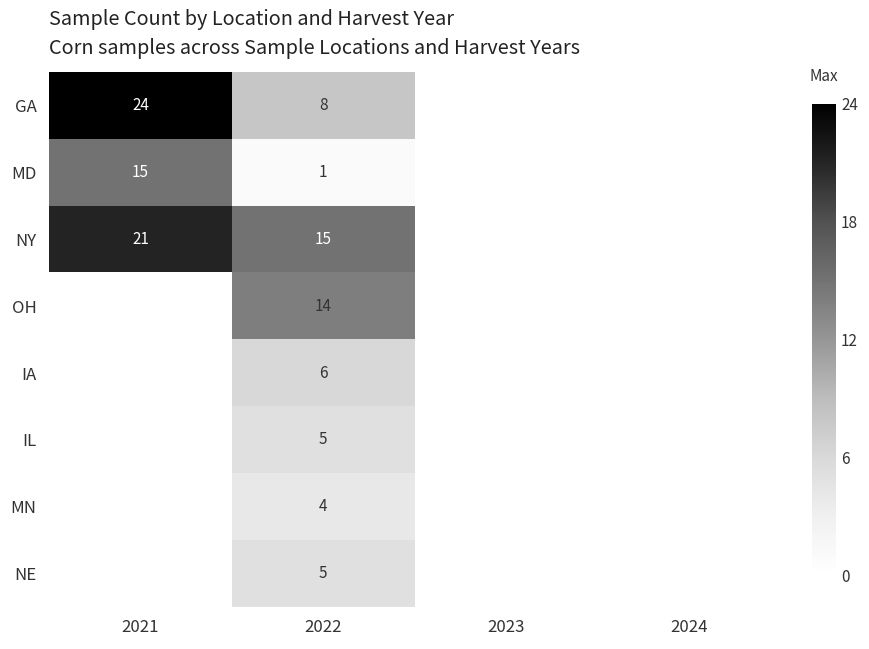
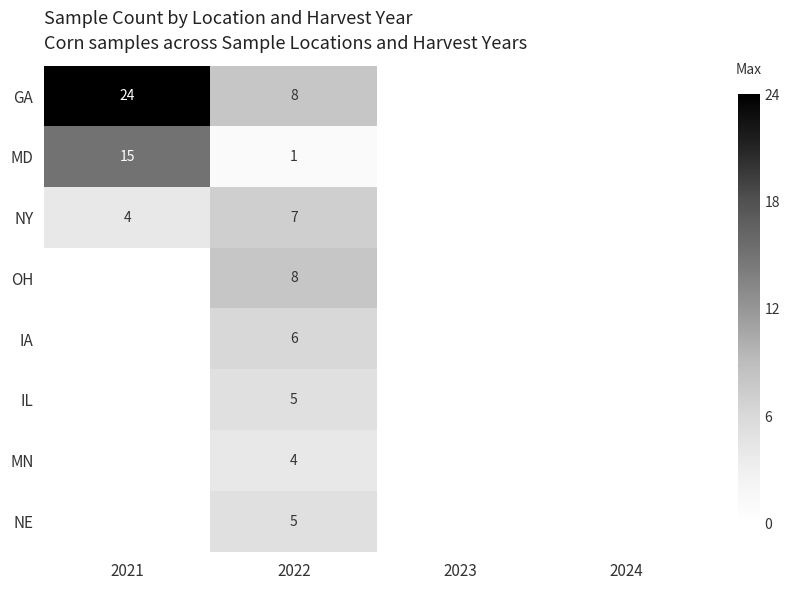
NY, 2021: 21 -> 4
NY, 2022: 15 -> 7
OH, 2022: 14 -> 8
